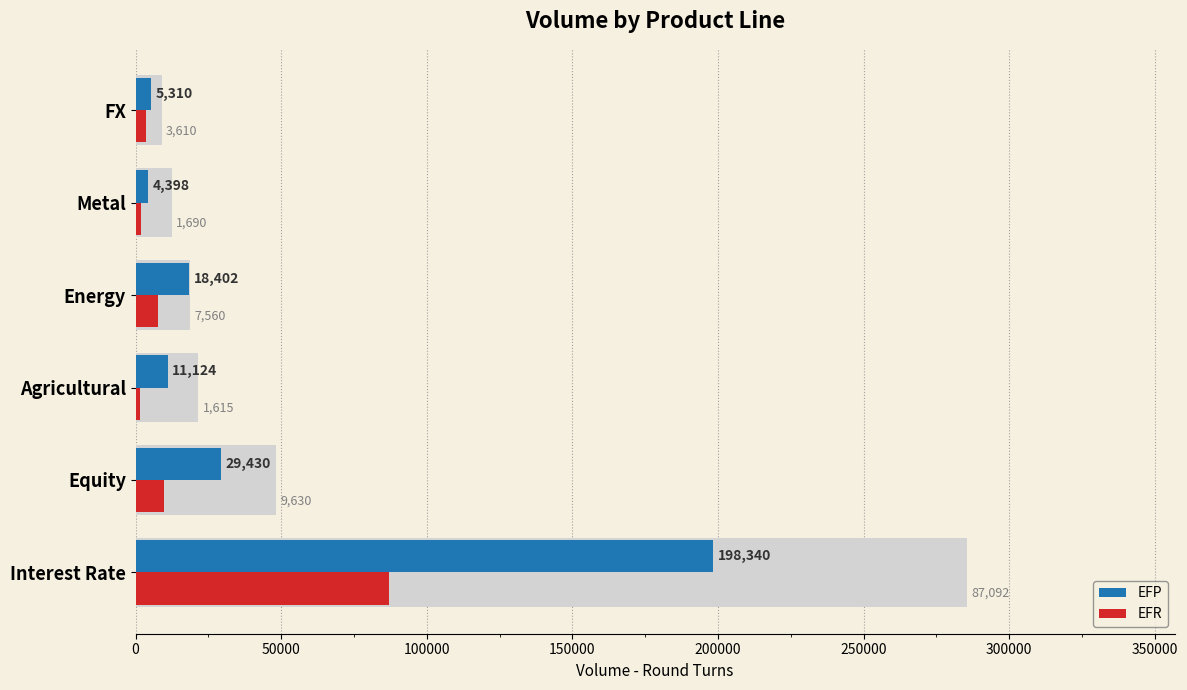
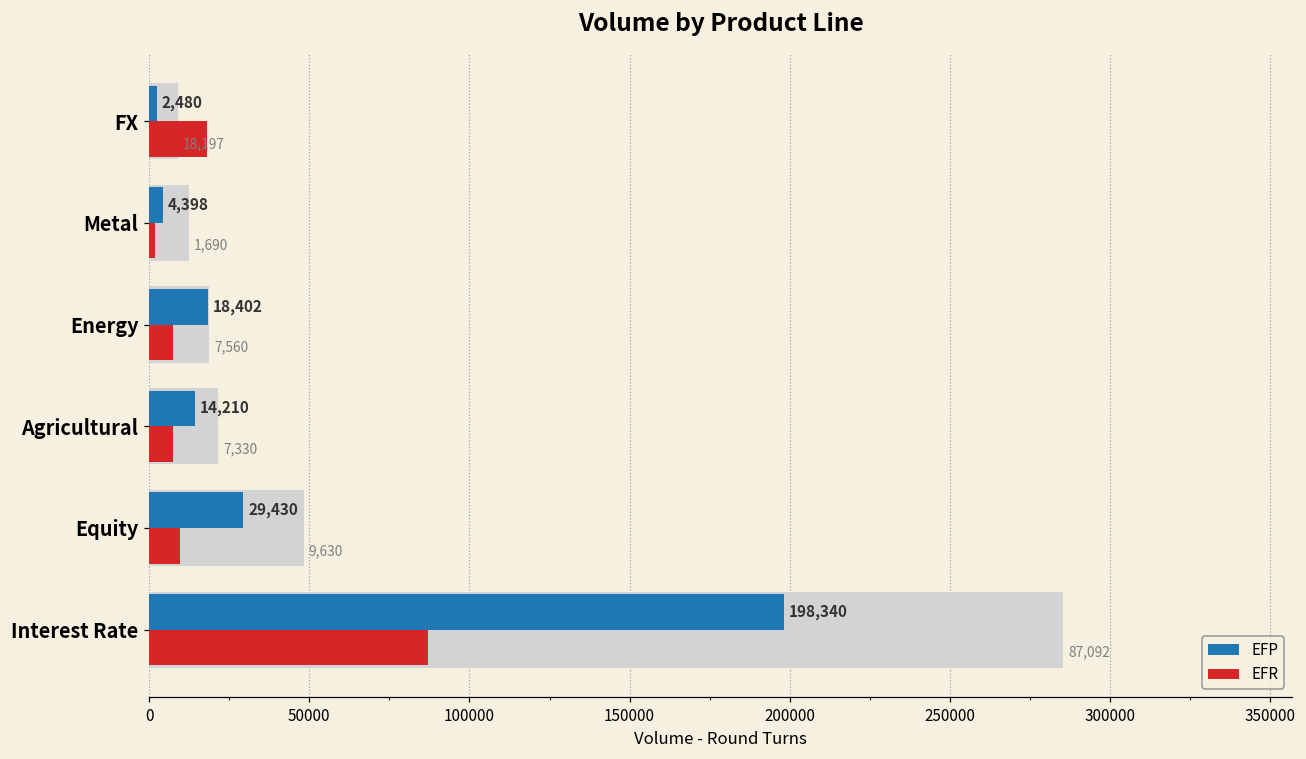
EFP, FX: 5,310 -> 2,480
EFR, FX: 3,610 -> 18,197
EFP, Agricultural: 11,124 -> 14,210
EFR, Agricultural: 1,615 -> 7,330
